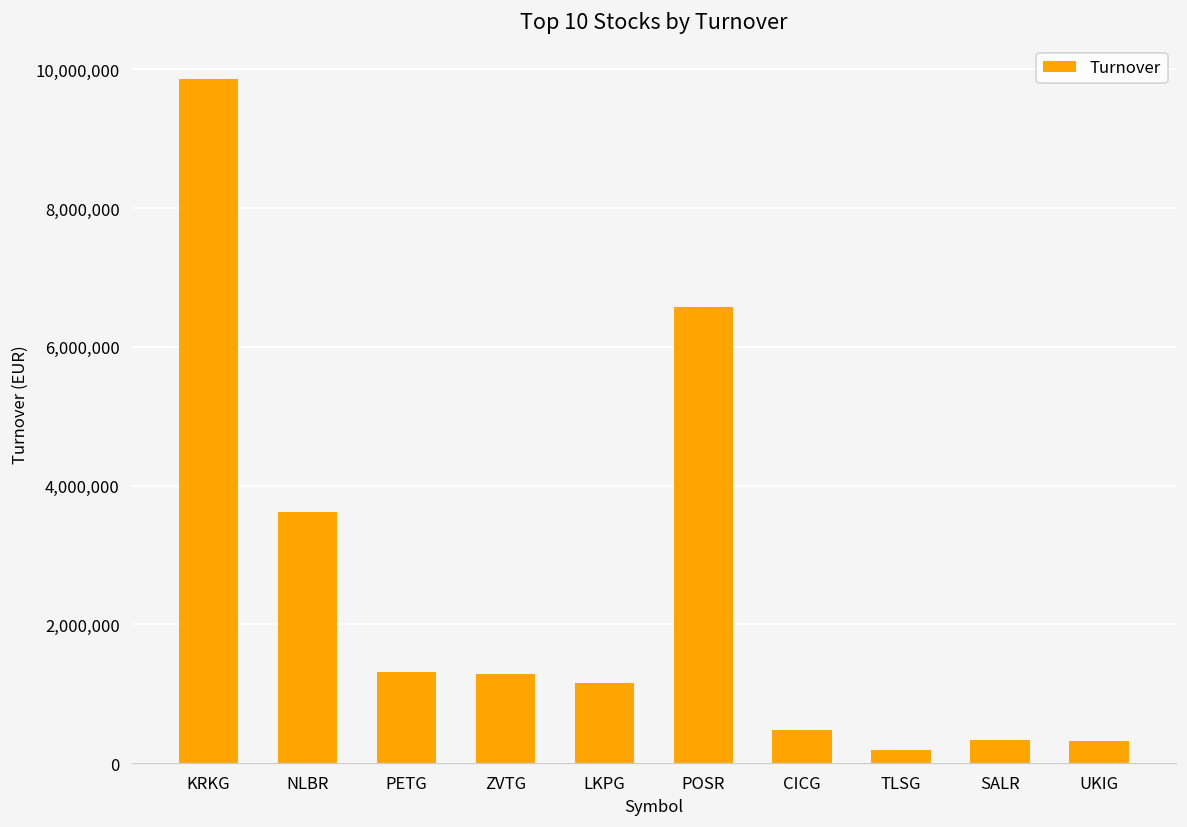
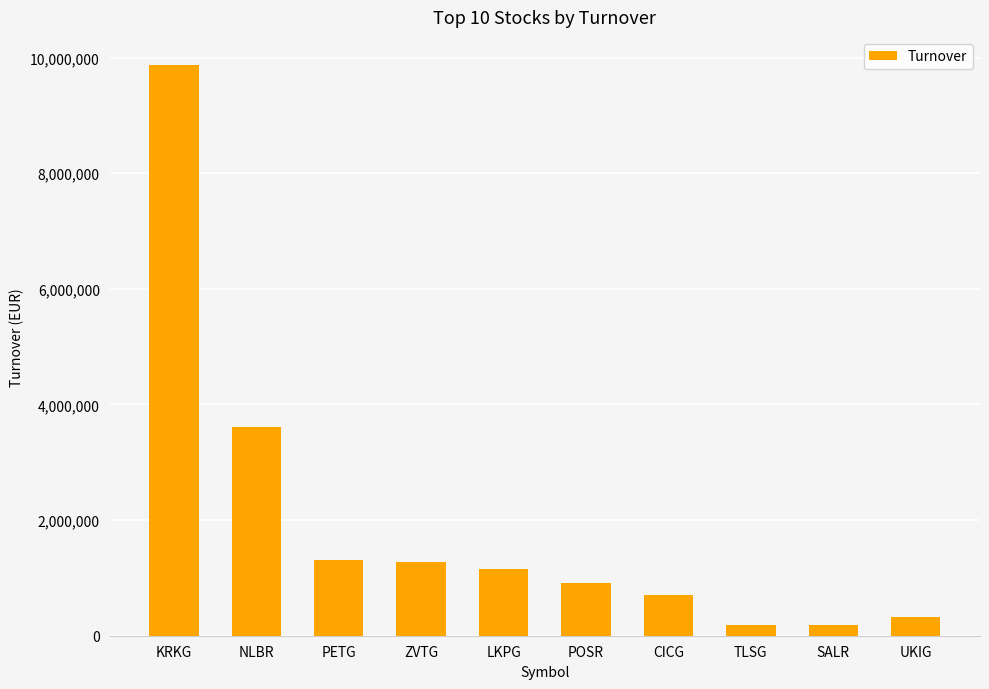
POSR: 6,600,000 -> 900,000
CICG: 500,000 -> 700,000
SALR: 300,000 -> 200,000
